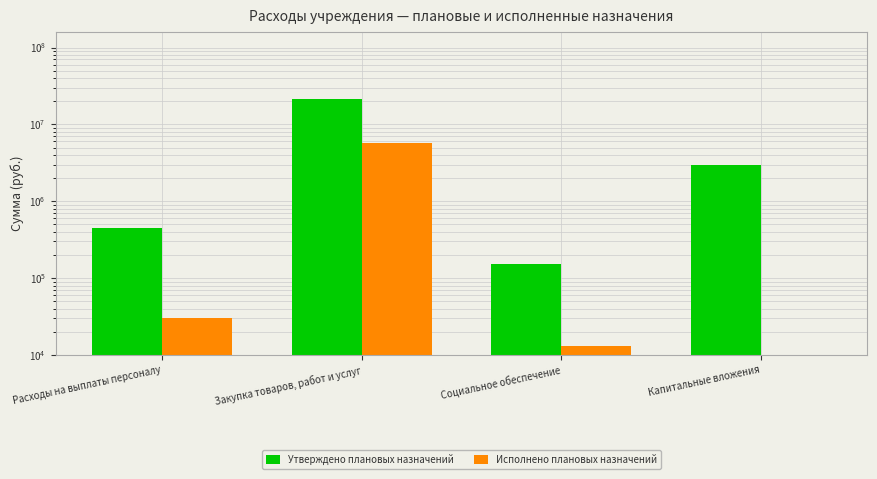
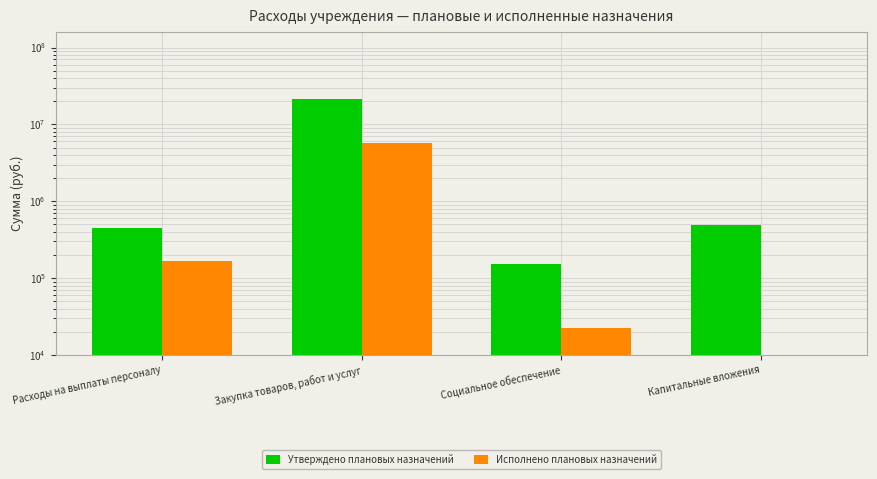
Исполнено плановых назначений, Расходы на выплаты персоналу: 30000 -> 160000
Исполнено плановых назначений, Социальное обеспечение: 13000 -> 23000
Утверждено плановых назначений, Капитальные вложения: 2900000 -> 500000
